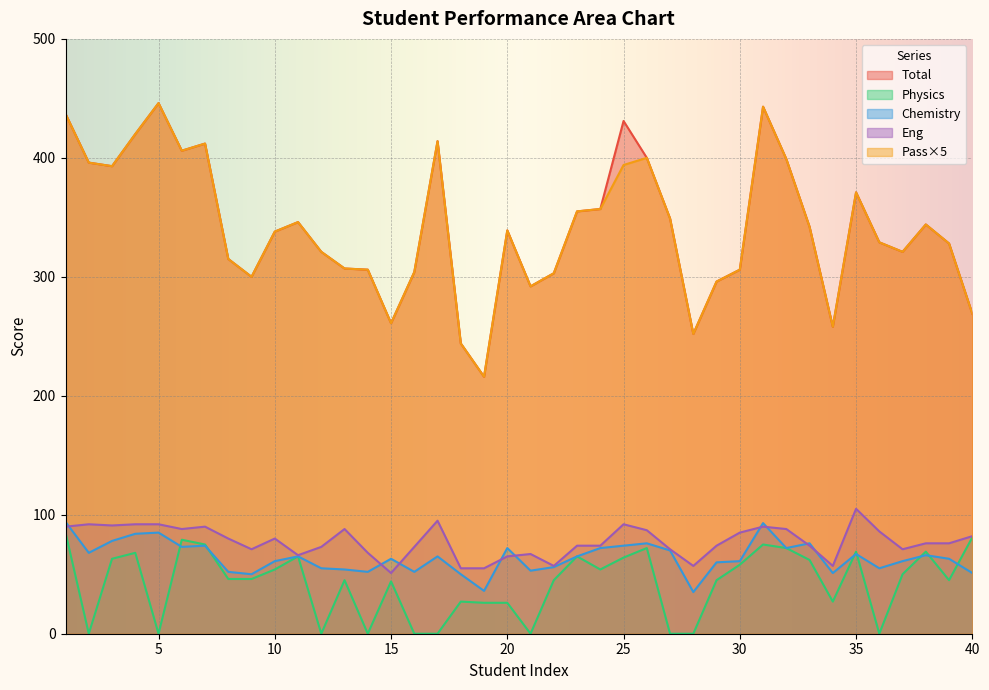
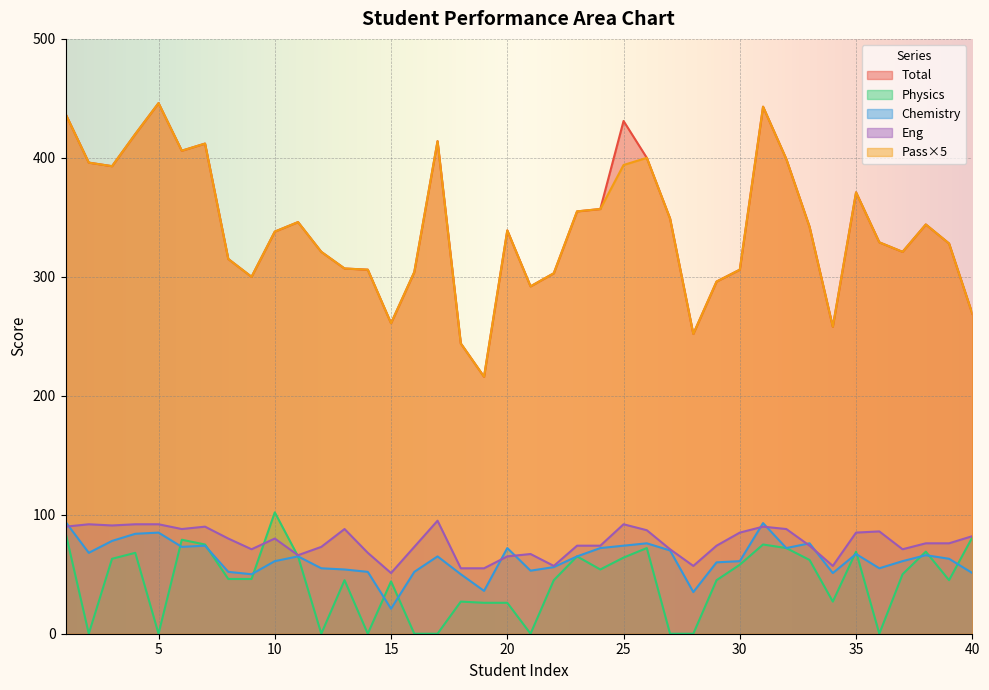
Physics, 10: 54 -> 102
Chemistry, 15: 63 -> 21
Eng, 35: 105 -> 85
